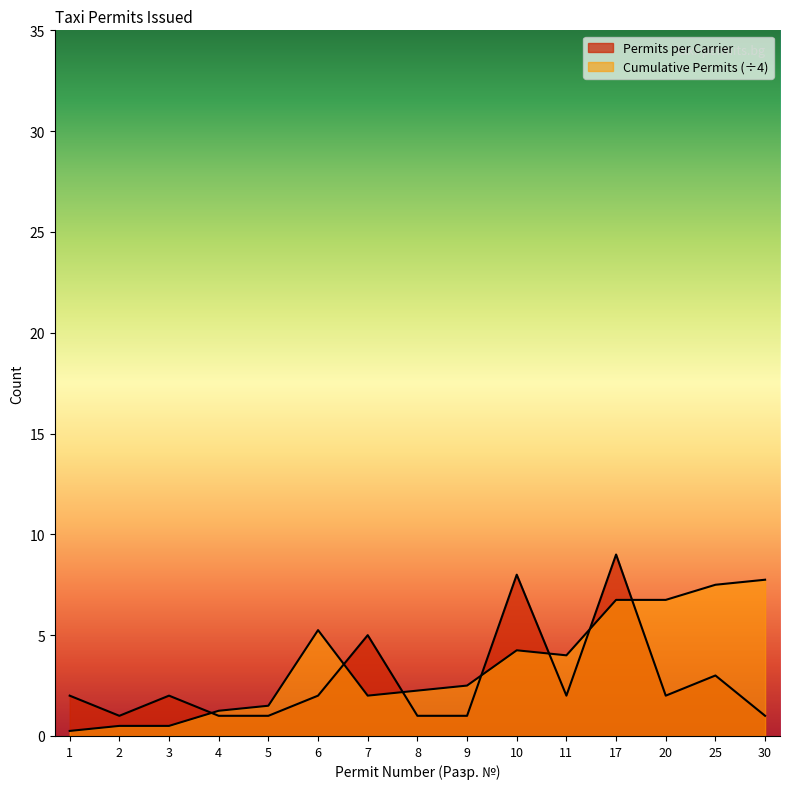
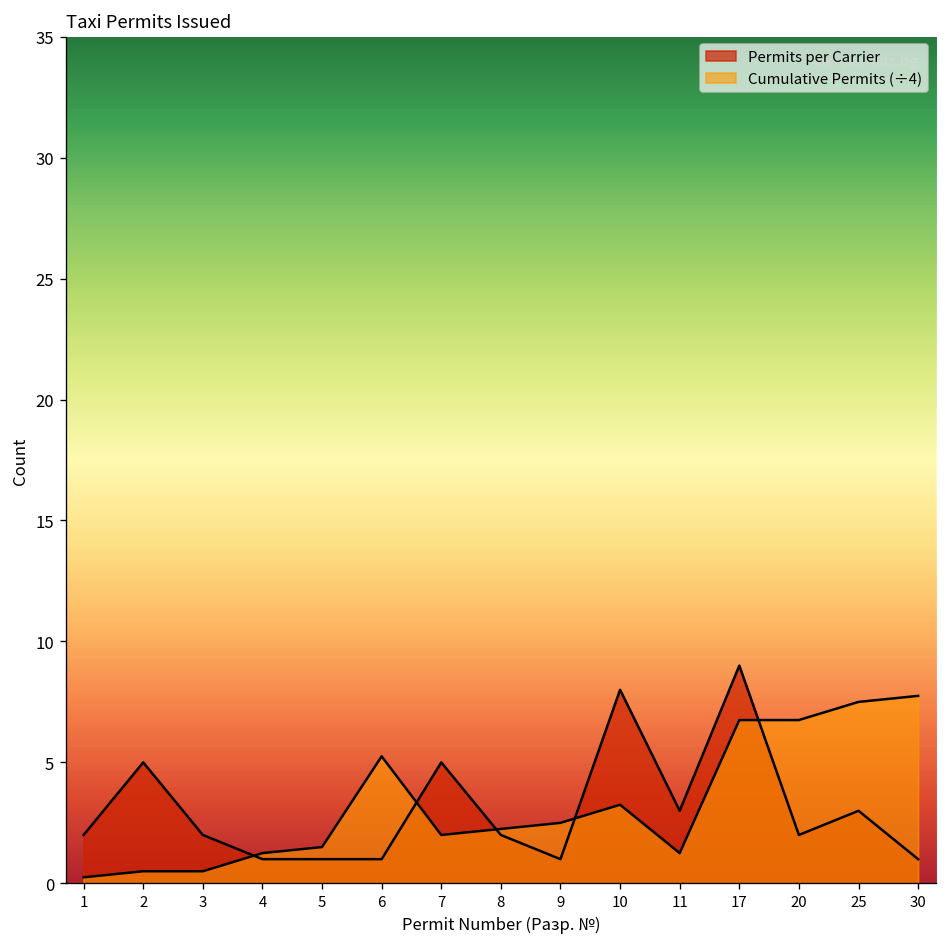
Permits per Carrier, 2: 1 -> 5
Permits per Carrier, 6: 2 -> 1
Permits per Carrier, 8: 1 -> 2
Cumulative Permits (÷4), 10: 4.3 -> 3.3
Permits per Carrier, 11: 2 -> 3
Cumulative Permits (÷4), 11: 4.0 -> 1.3
